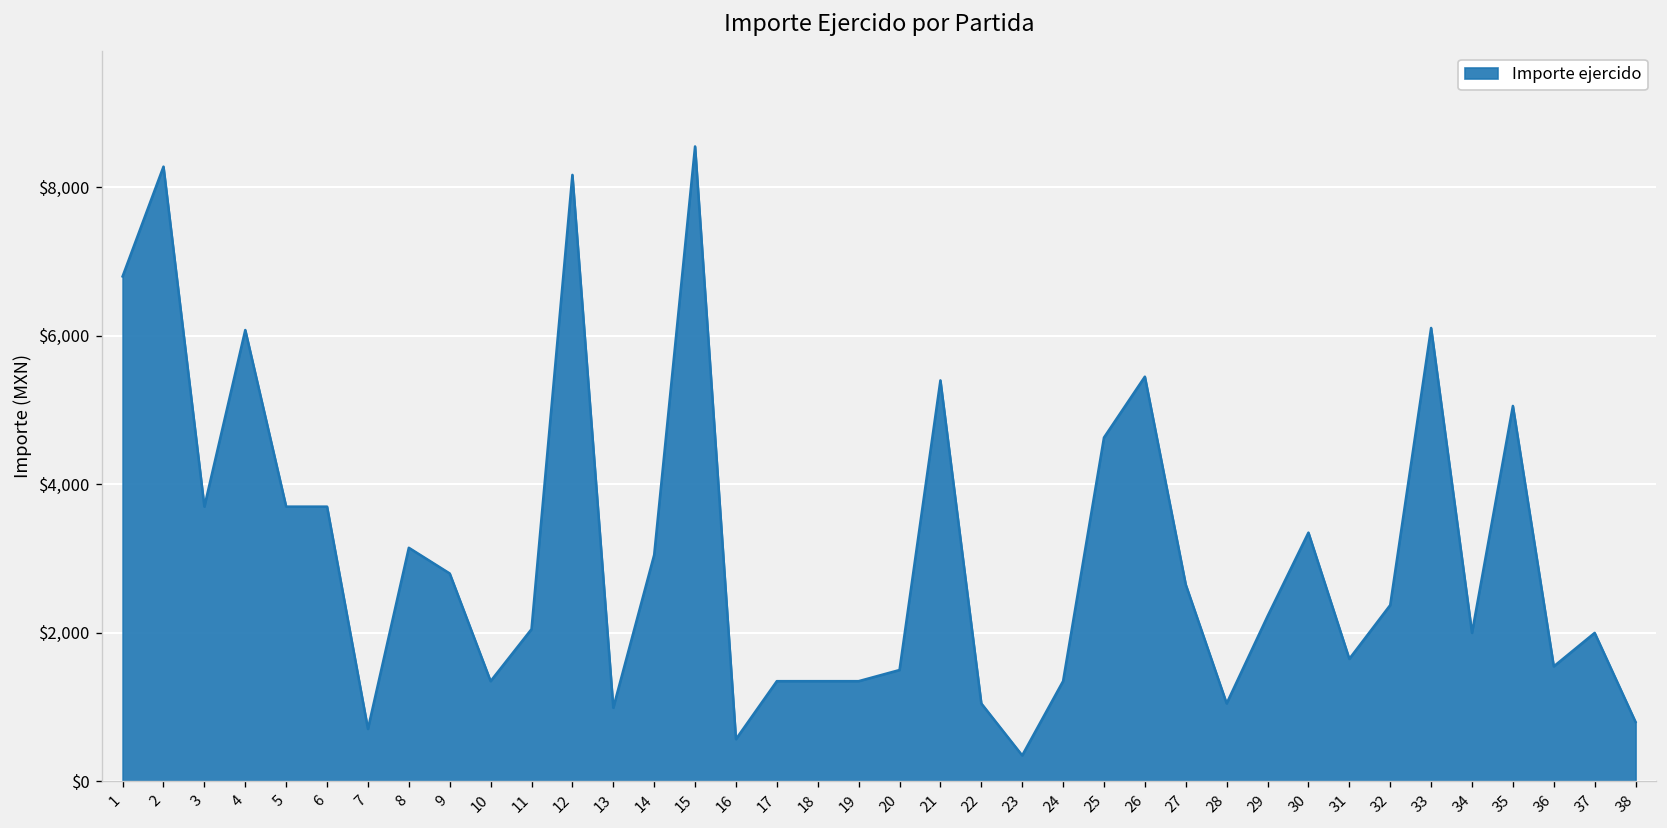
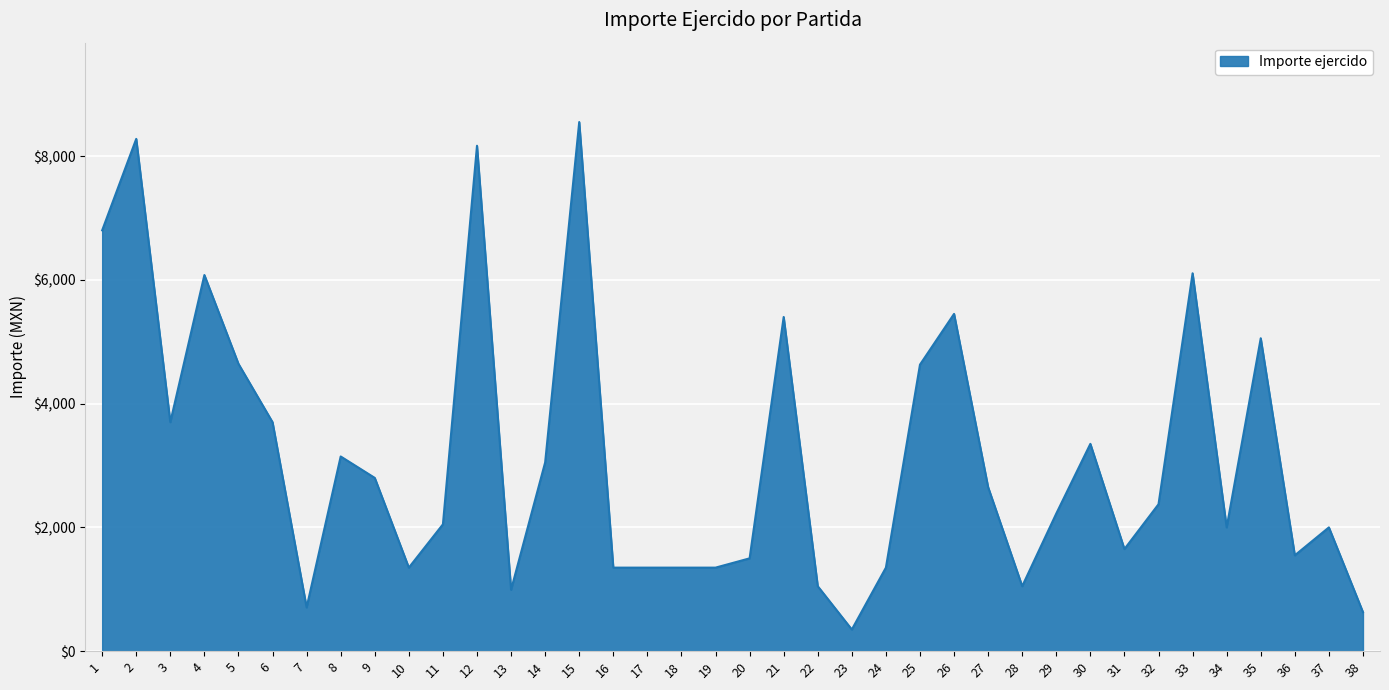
5: $3,700 -> $4,600
16: $600 -> $1,400
38: $800 -> $600
